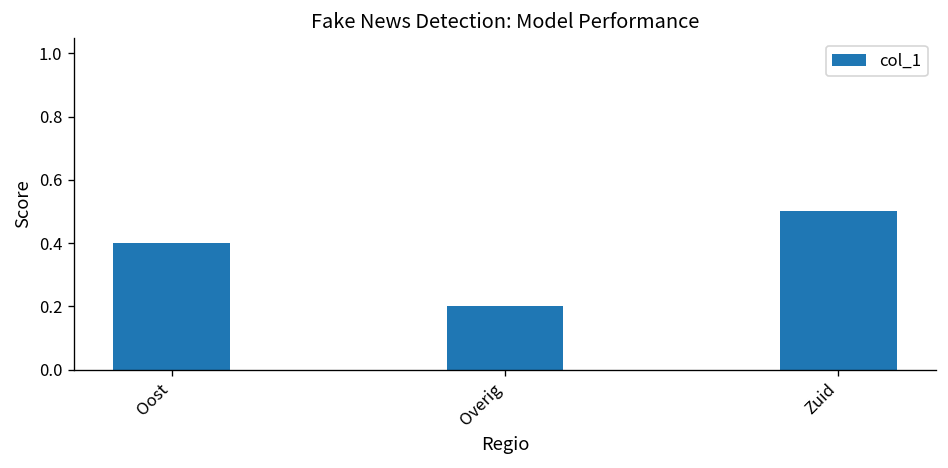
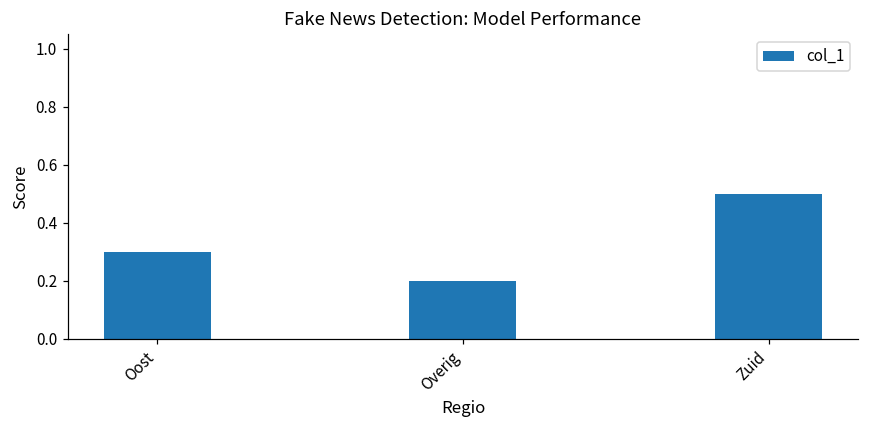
Oost: 0.4 -> 0.3
